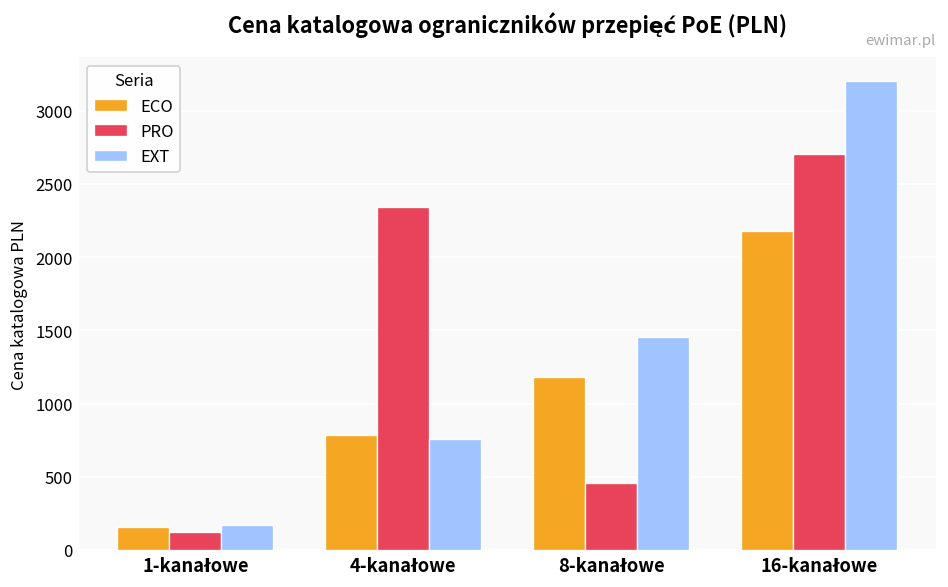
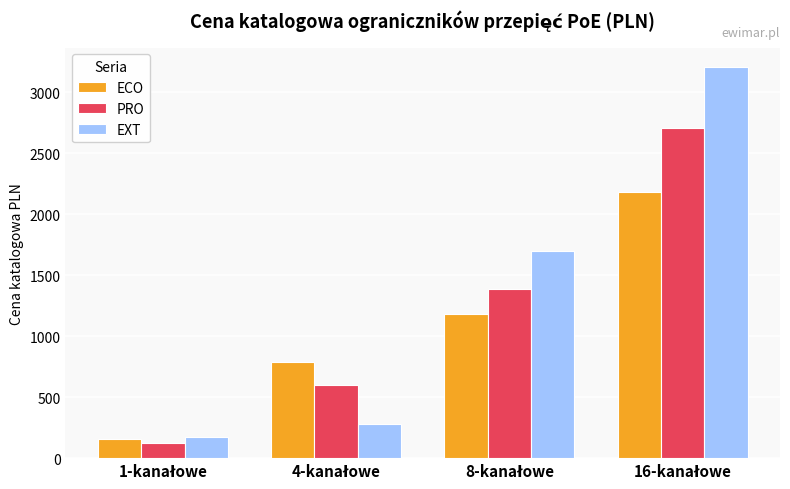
PRO, 4-kanałowe: 2340 -> 600
EXT, 4-kanałowe: 760 -> 280
PRO, 8-kanałowe: 460 -> 1390
EXT, 8-kanałowe: 1450 -> 1700
